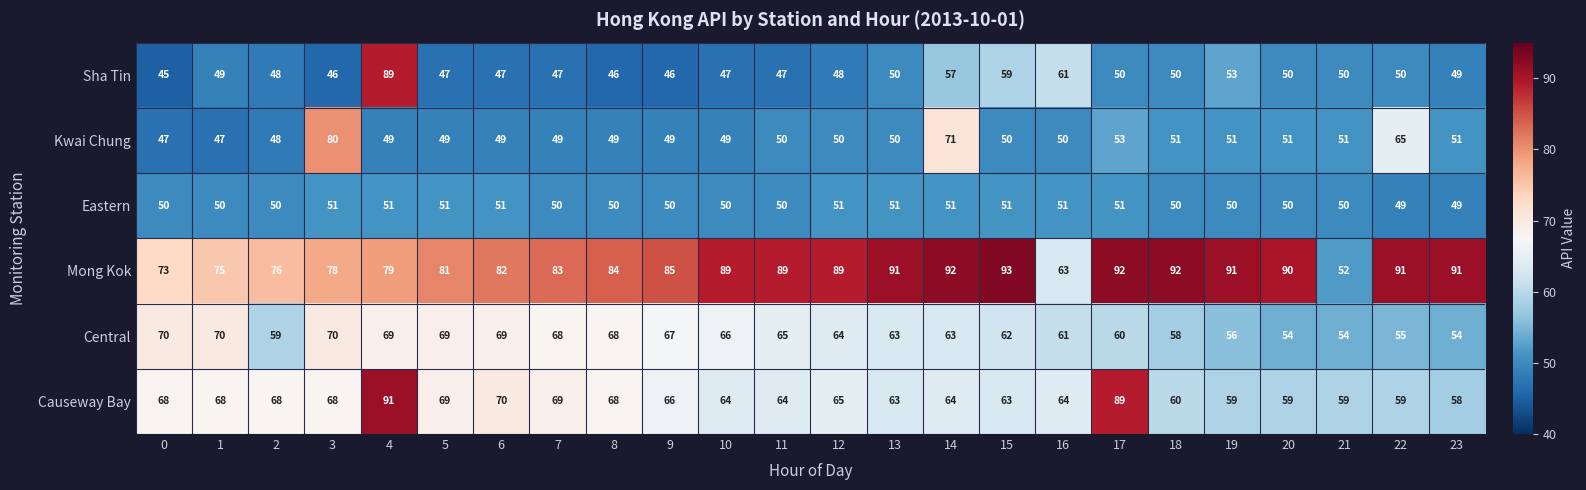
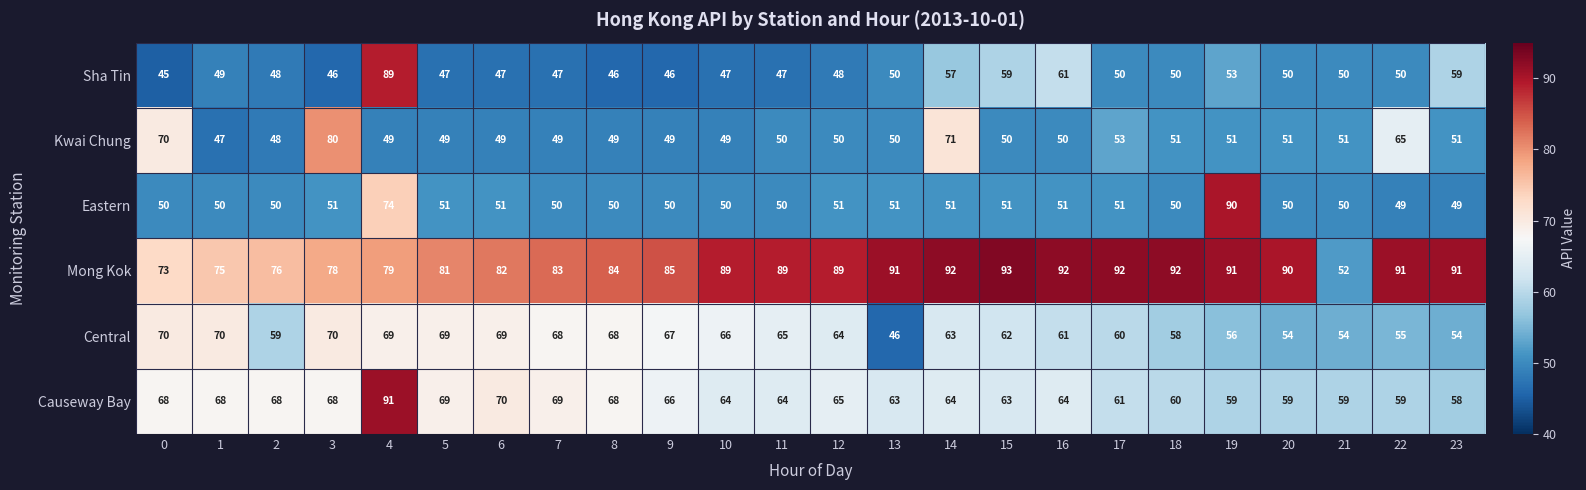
Sha Tin, 23: 49 -> 59
Kwai Chung, 0: 47 -> 70
Eastern, 4: 51 -> 74
Eastern, 19: 50 -> 90
Mong Kok, 16: 63 -> 92
Central, 13: 63 -> 46
Causeway Bay, 17: 89 -> 61
